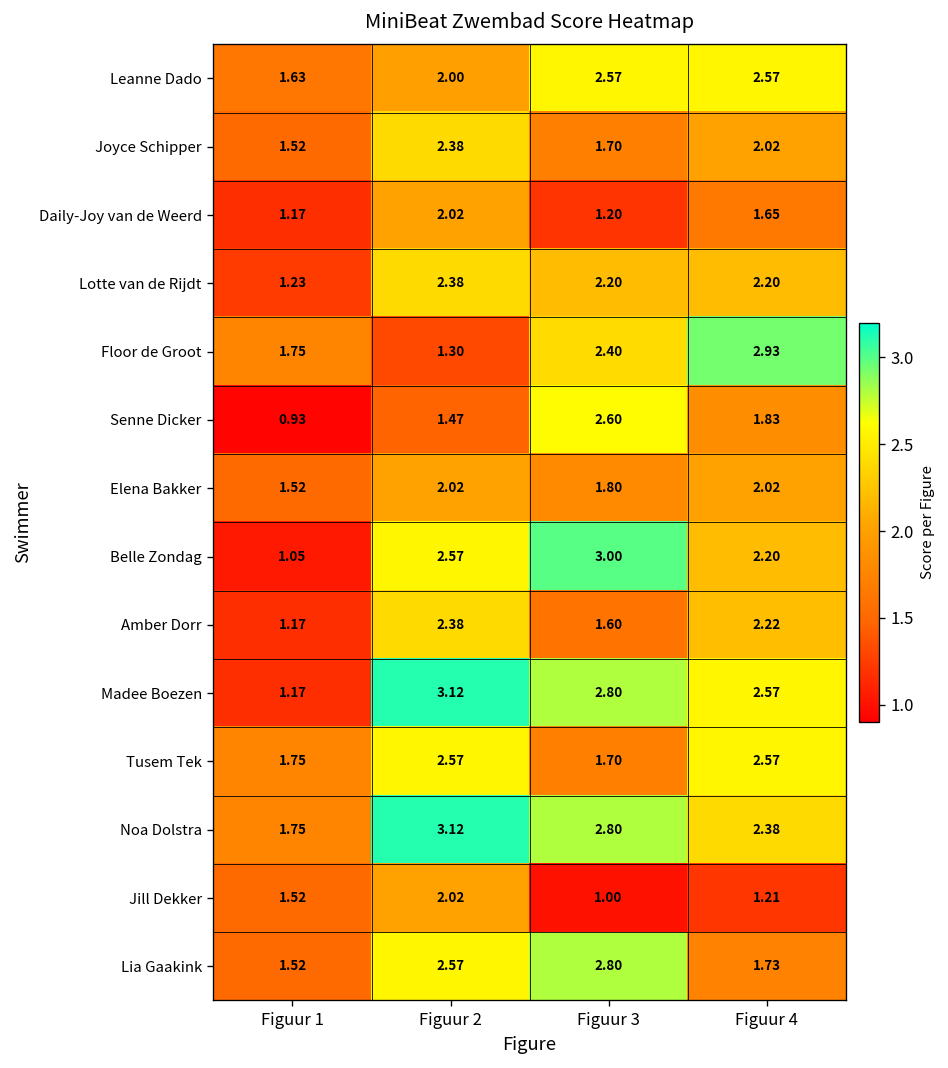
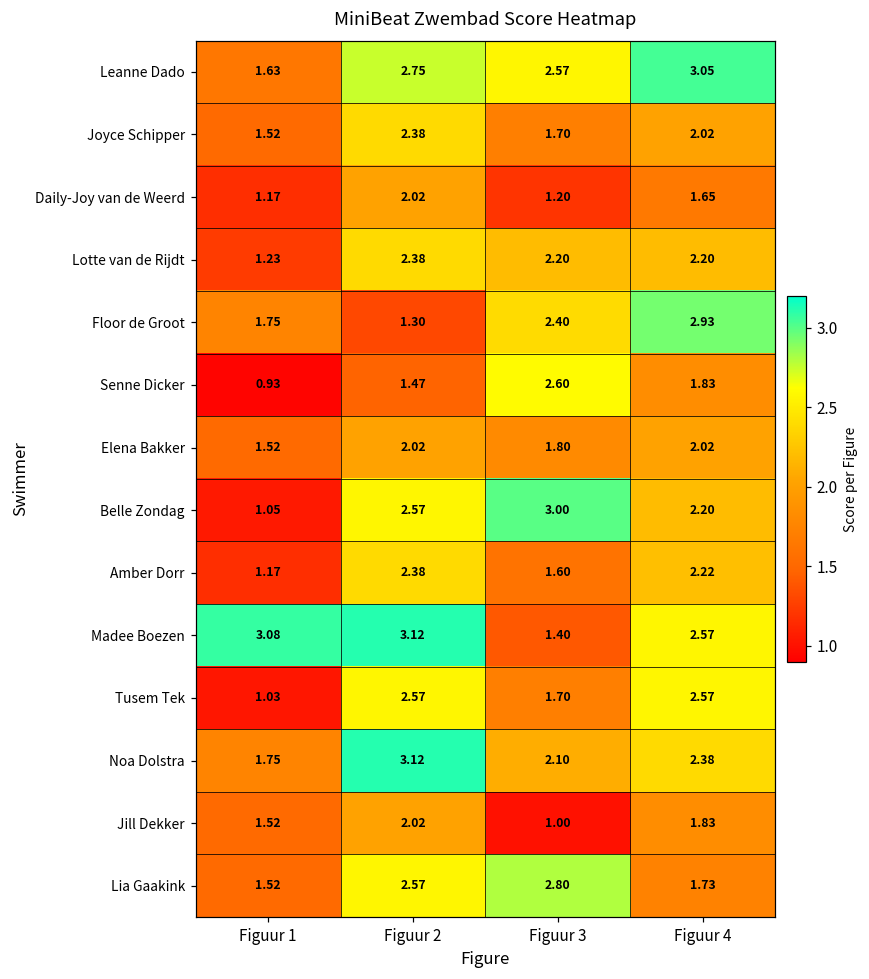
Leanne Dado, Figuur 2: 2.00 -> 2.75
Leanne Dado, Figuur 4: 2.57 -> 3.05
Madee Boezen, Figuur 1: 1.17 -> 3.08
Madee Boezen, Figuur 3: 2.80 -> 1.40
Tusem Tek, Figuur 1: 1.75 -> 1.03
Noa Dolstra, Figuur 3: 2.80 -> 2.10
Jill Dekker, Figuur 4: 1.21 -> 1.83
